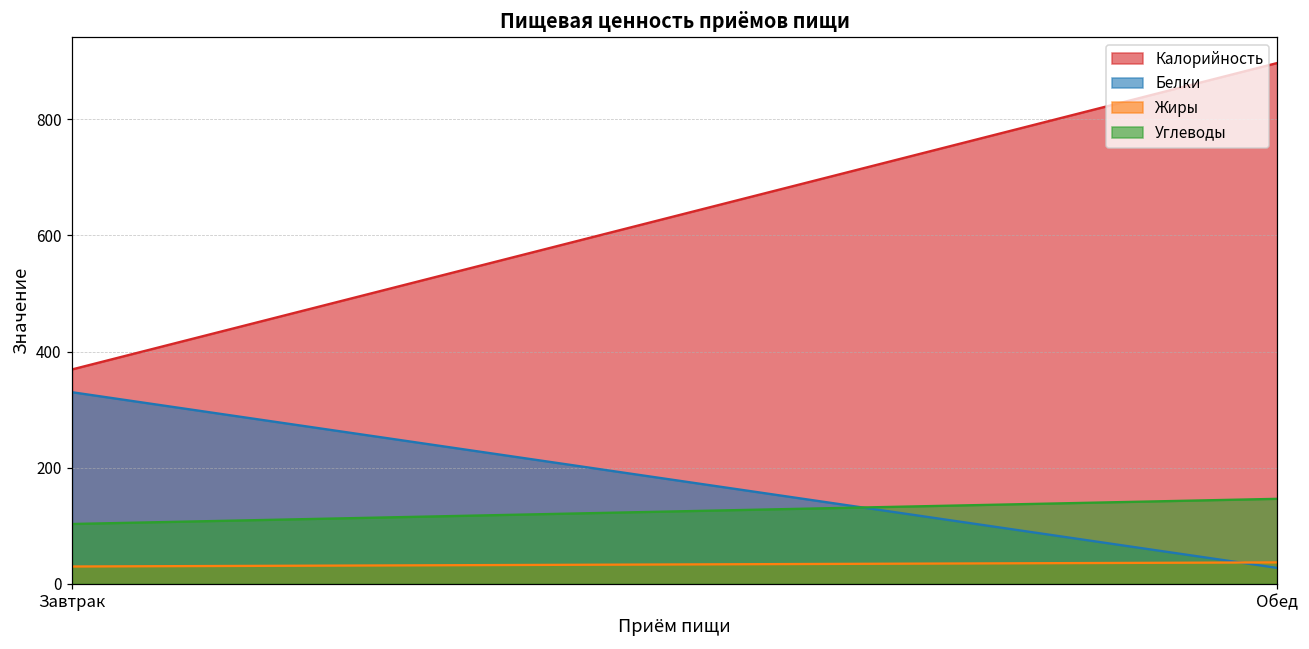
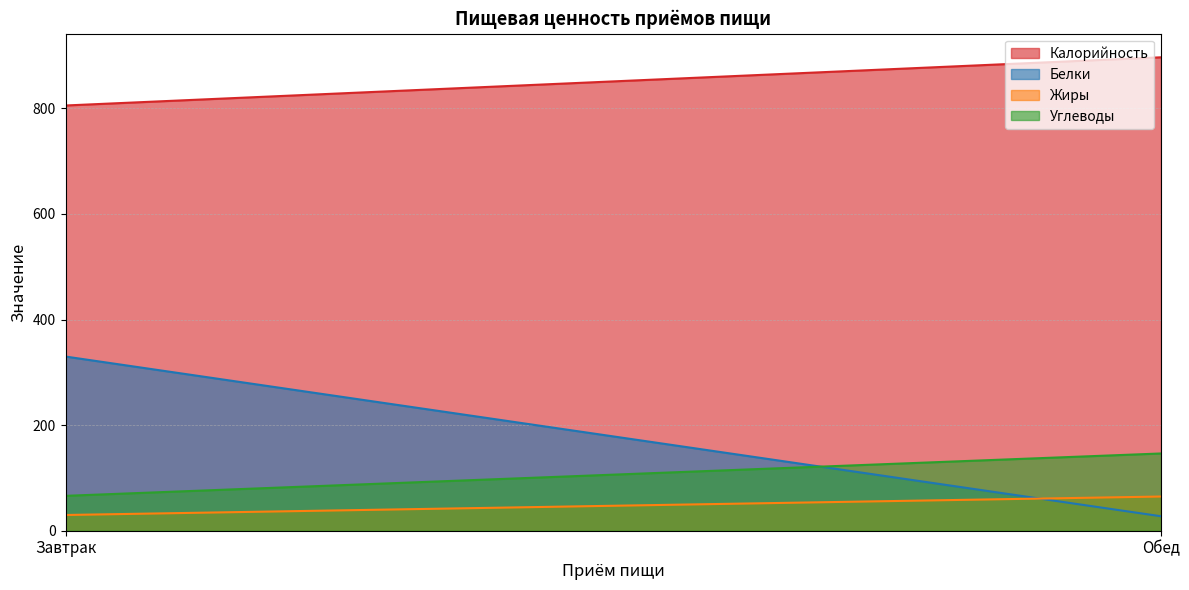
Калорийность, Завтрак: 370 -> 810
Углеводы, Завтрак: 100 -> 70
Жиры, Обед: 40 -> 60
